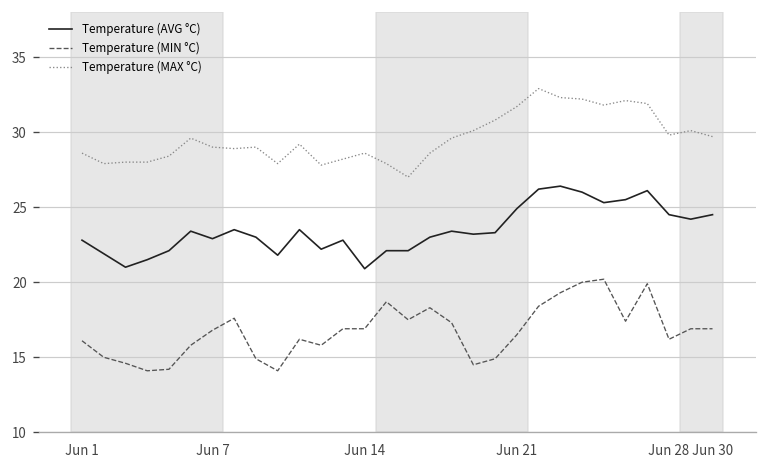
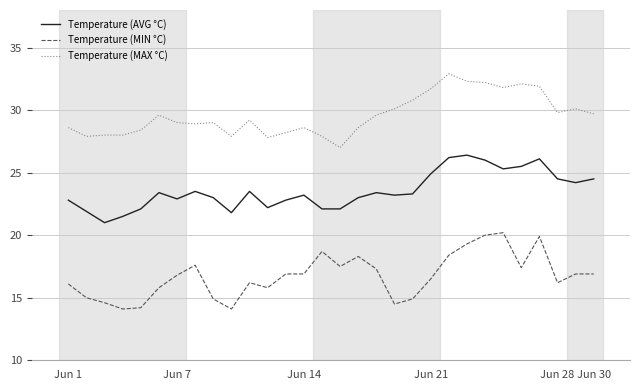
Temperature (AVG °C), Jun 14: 20.9 -> 23.2
